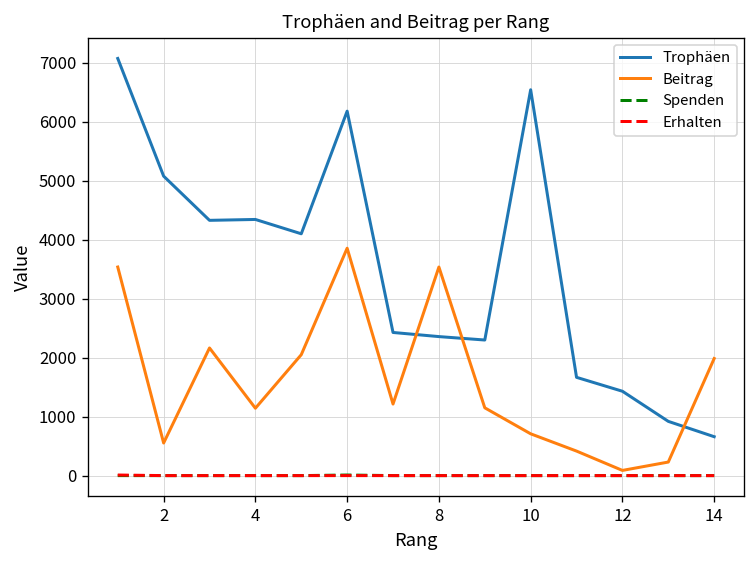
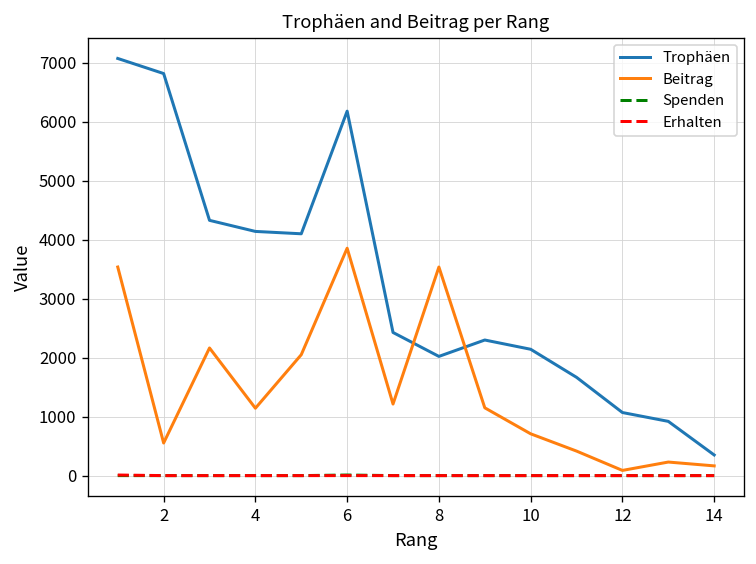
Trophäen, 2: 5100 -> 6800
Trophäen, 4: 4300 -> 4100
Trophäen, 8: 2400 -> 2000
Trophäen, 10: 6500 -> 2100
Trophäen, 12: 1400 -> 1100
Trophäen, 14: 700 -> 400
Beitrag, 14: 2000 -> 200
